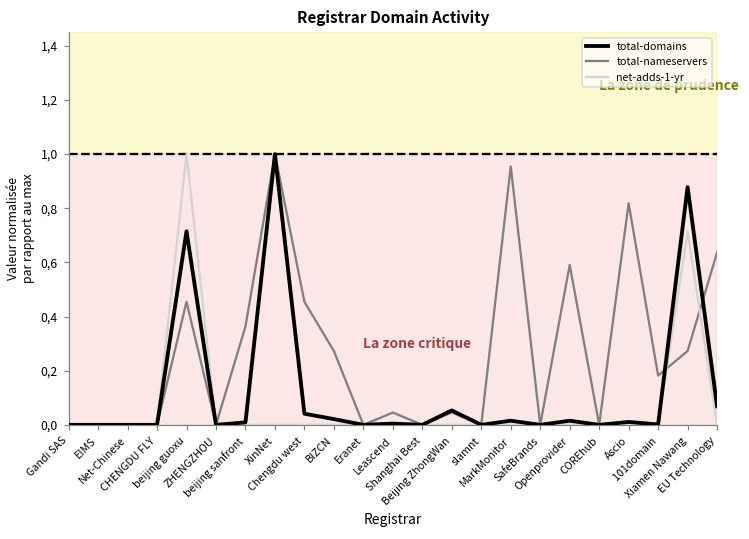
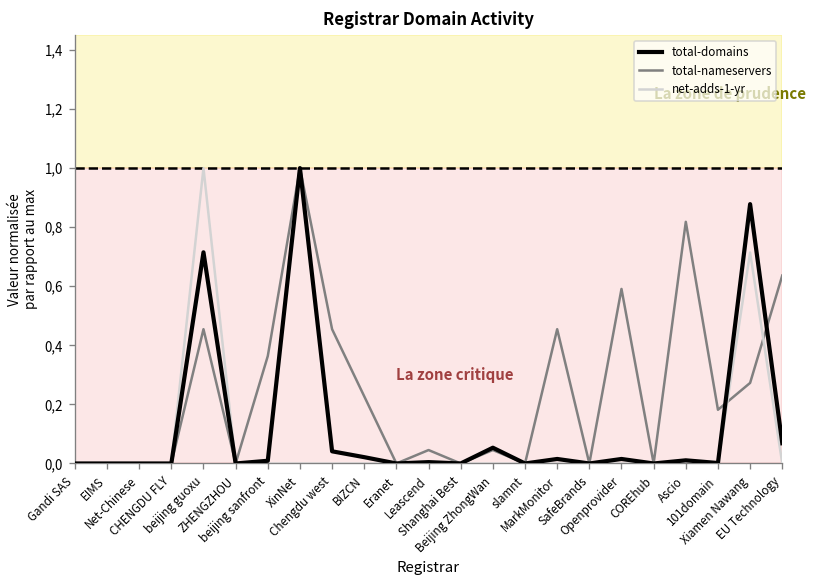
total-nameservers, BIZCN: 2.7 -> 2.3
total-nameservers, MarkMonitor: 9.5 -> 4.5
